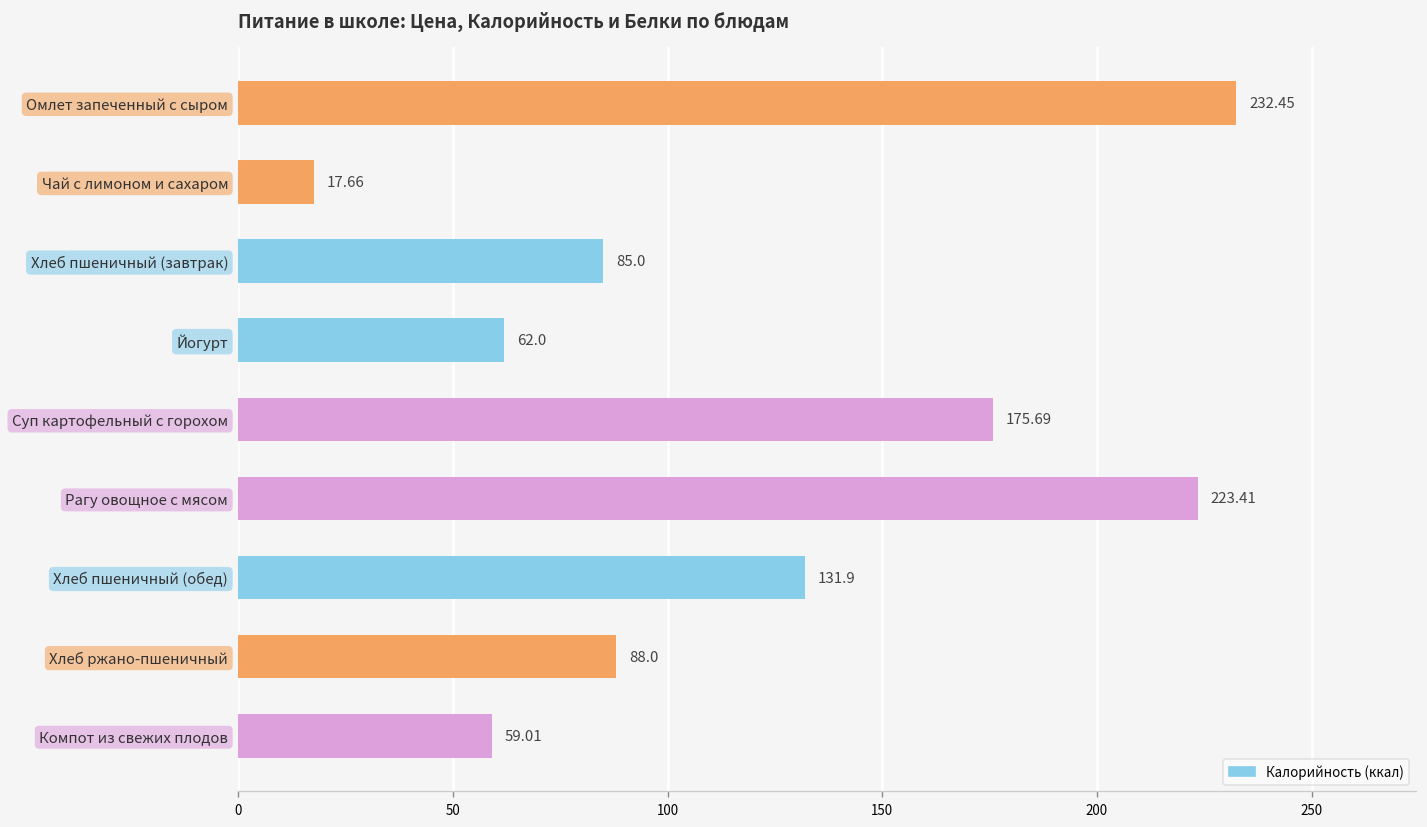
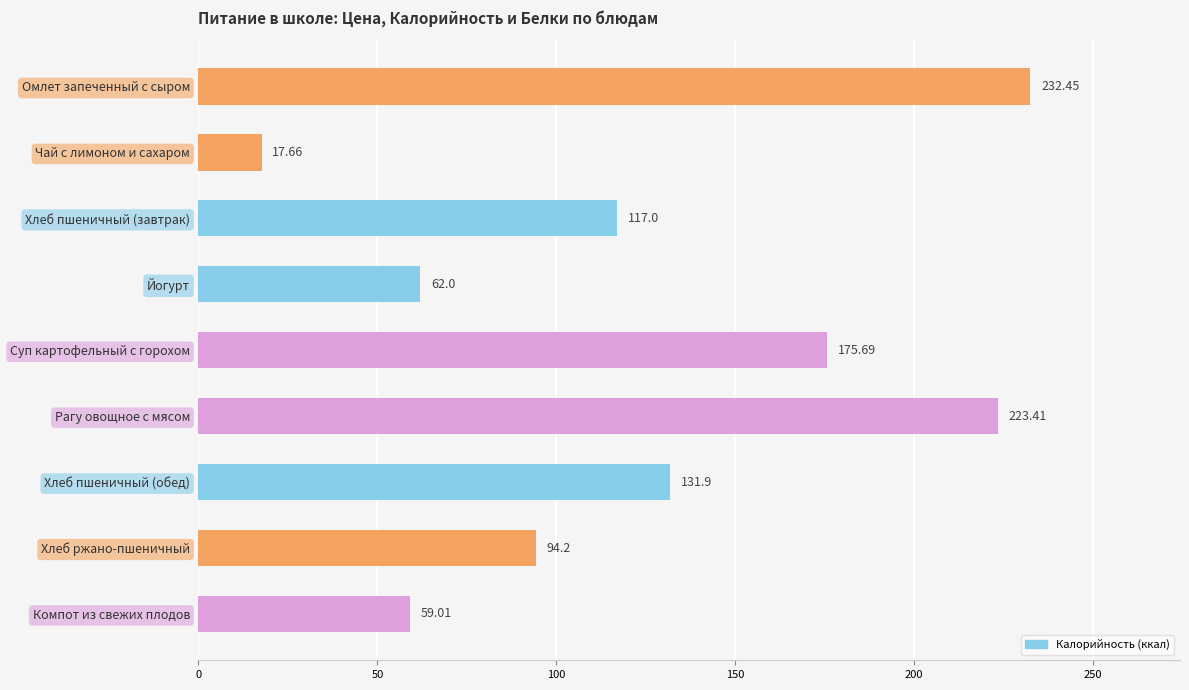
Хлеб пшеничный (завтрак): 85.0 -> 117.0
Хлеб ржано-пшеничный: 88.0 -> 94.2
